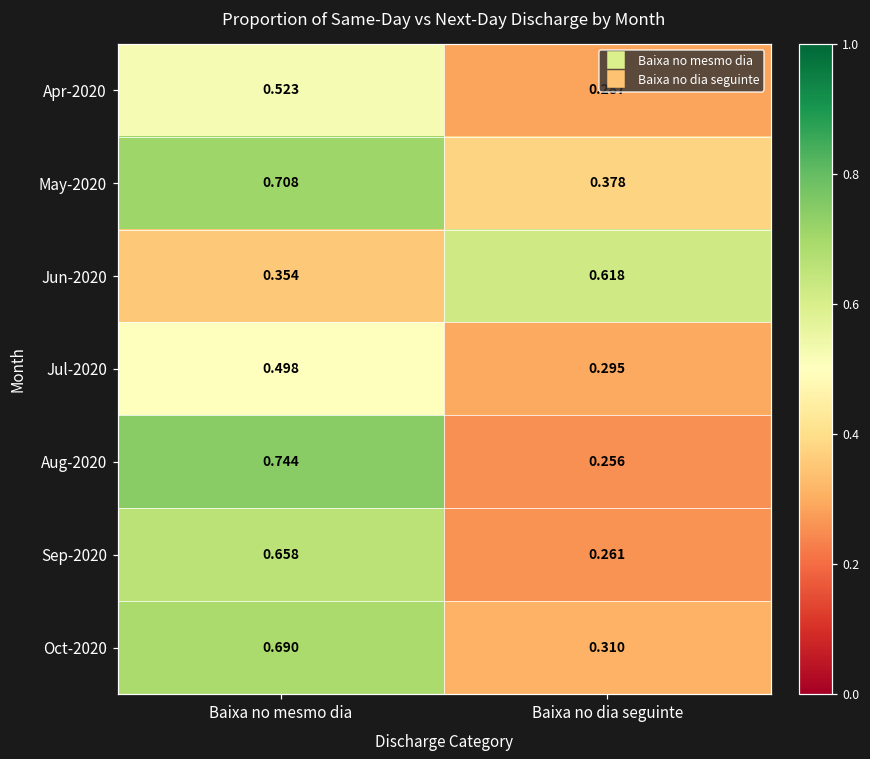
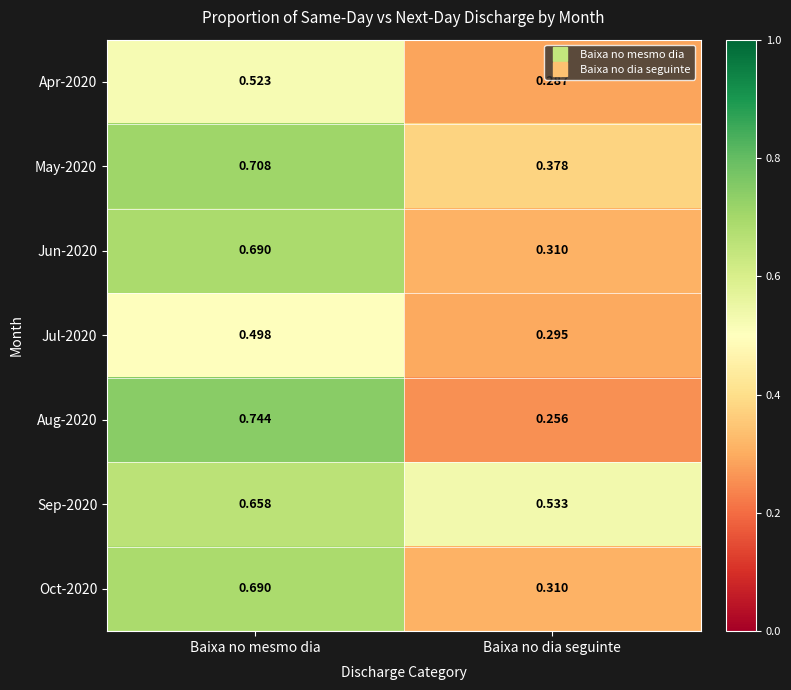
Jun-2020, Baixa no mesmo dia: 0.354 -> 0.690
Jun-2020, Baixa no dia seguinte: 0.618 -> 0.310
Sep-2020, Baixa no dia seguinte: 0.261 -> 0.533
